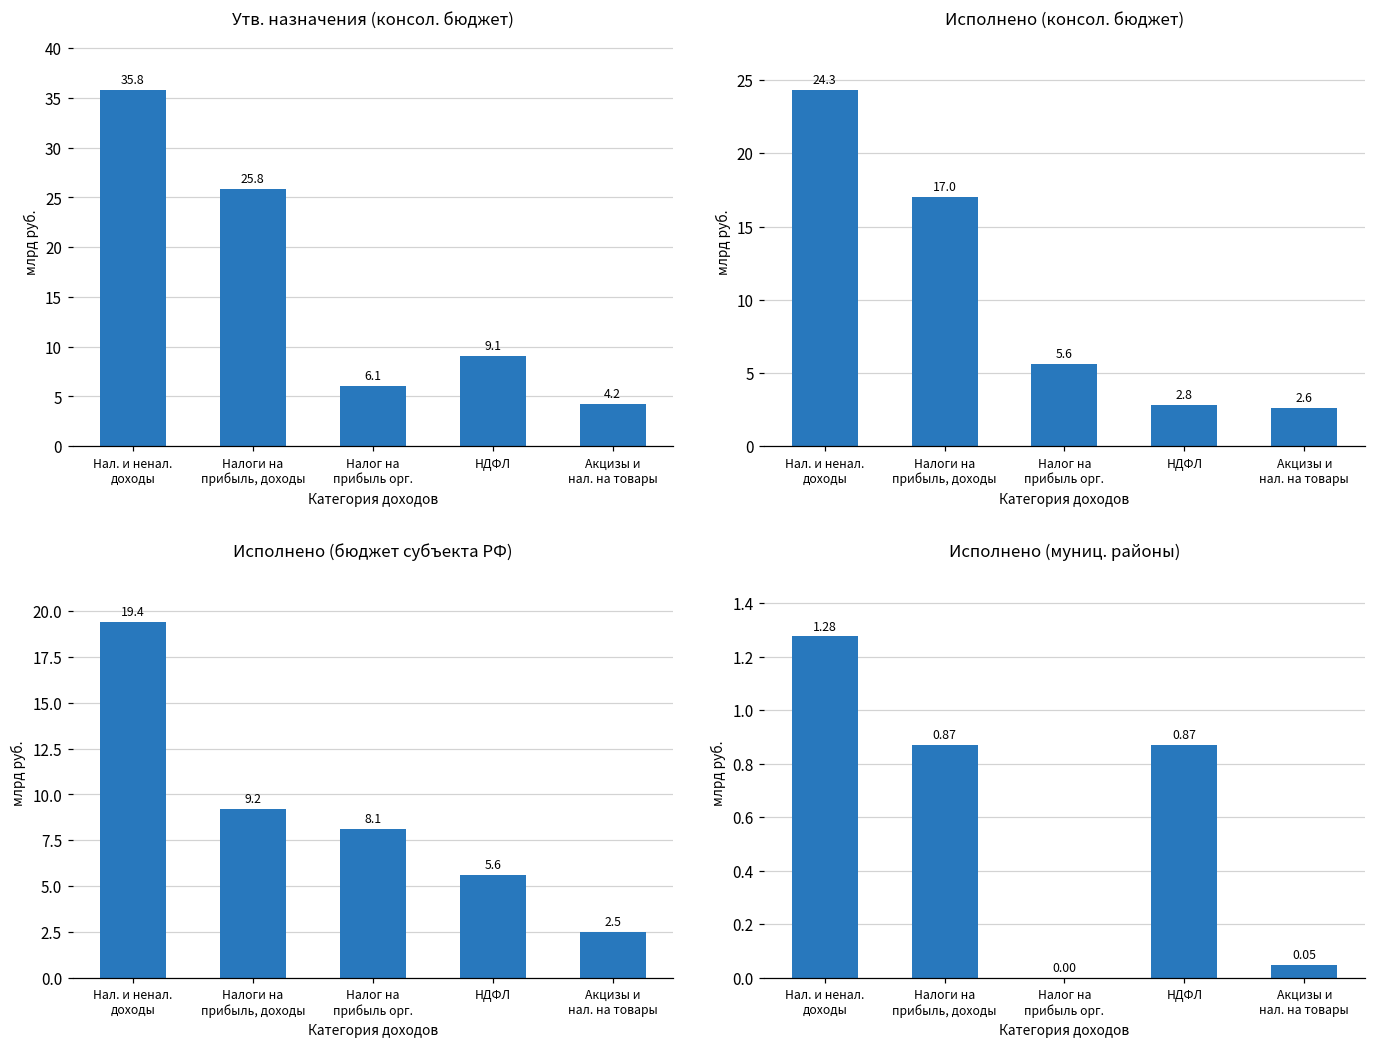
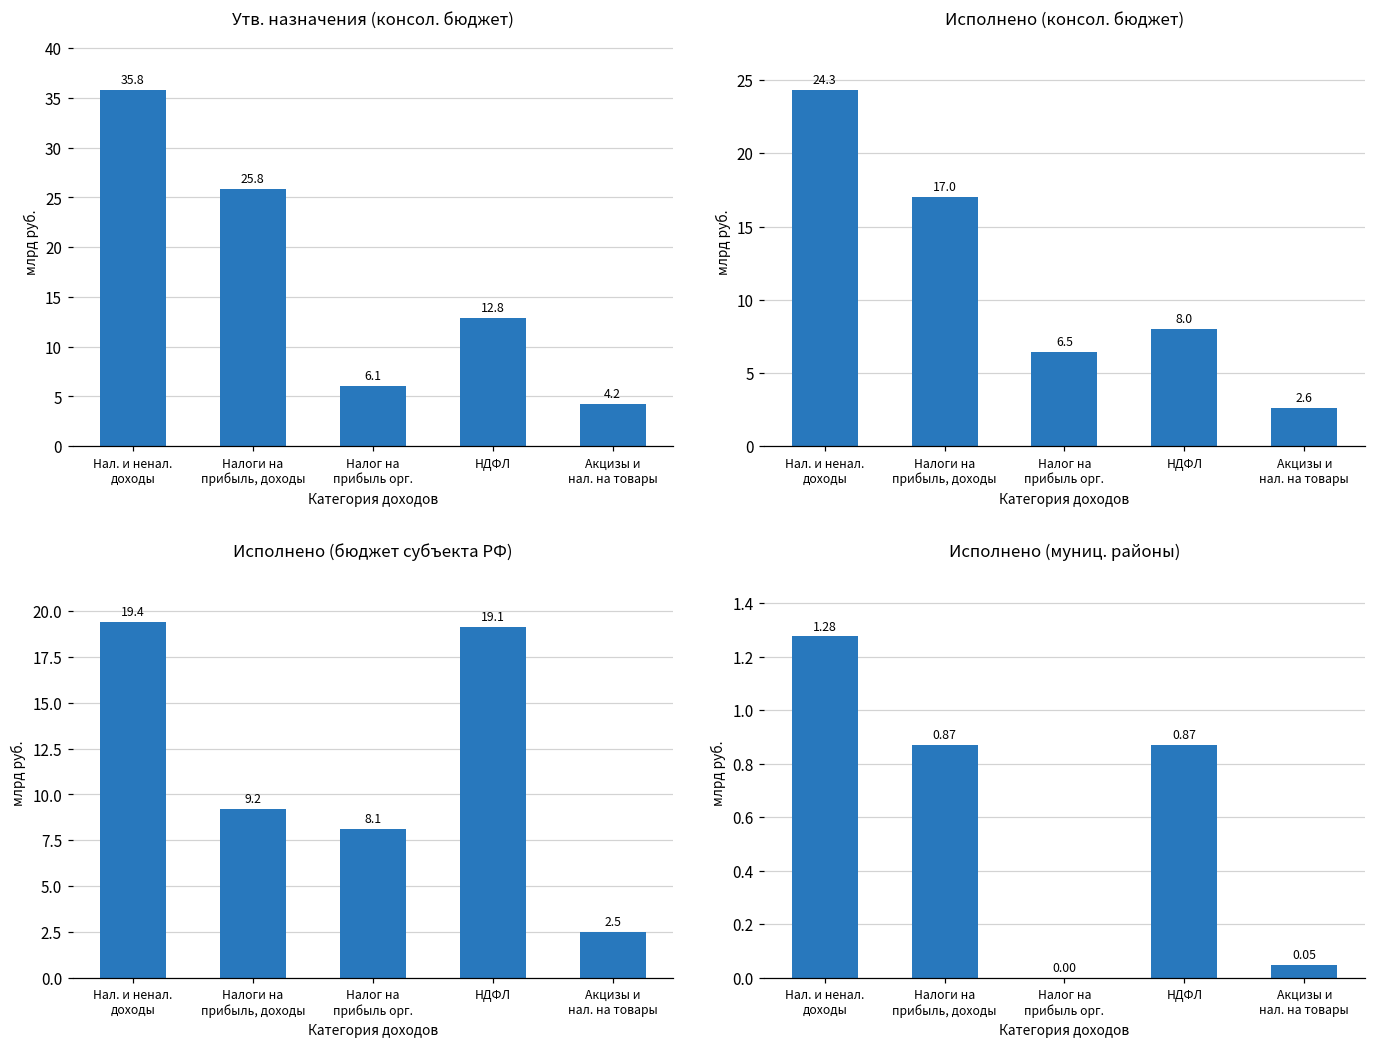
Утв. назначения (консол. бюджет), НДФЛ: 9.1 -> 12.8
Исполнено (консол. бюджет), Налог на прибыль орг.: 5.6 -> 6.5
Исполнено (консол. бюджет), НДФЛ: 2.8 -> 8.0
Исполнено (бюджет субъекта РФ), НДФЛ: 5.6 -> 19.1
